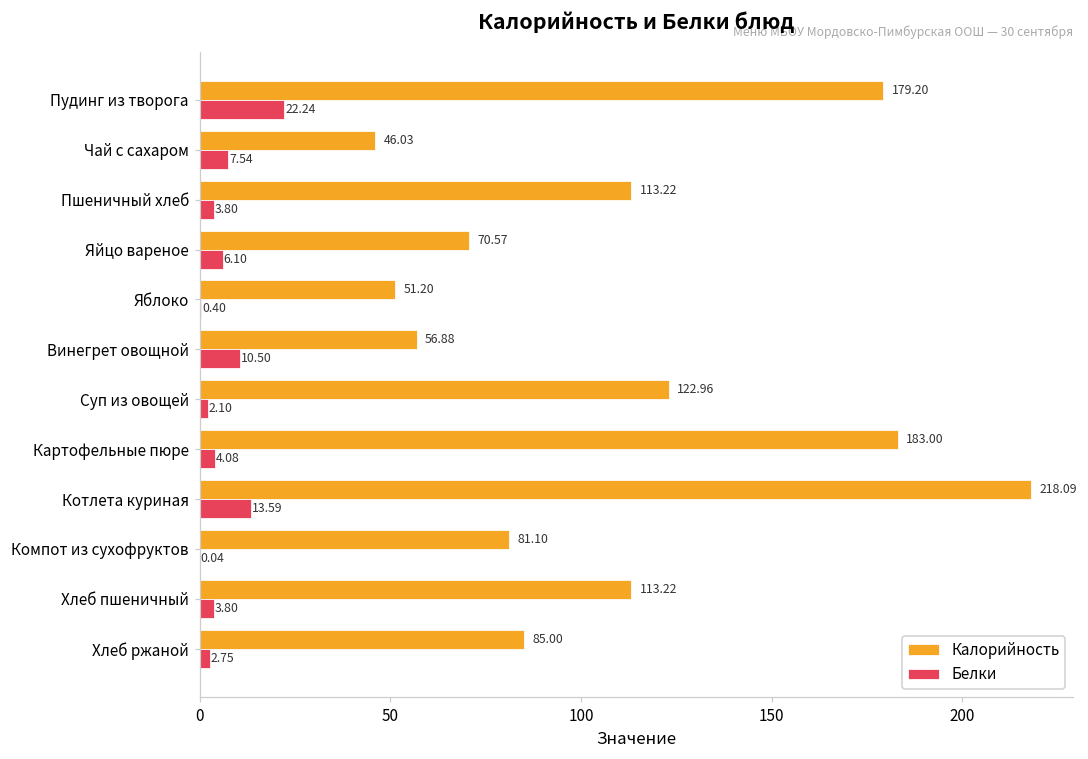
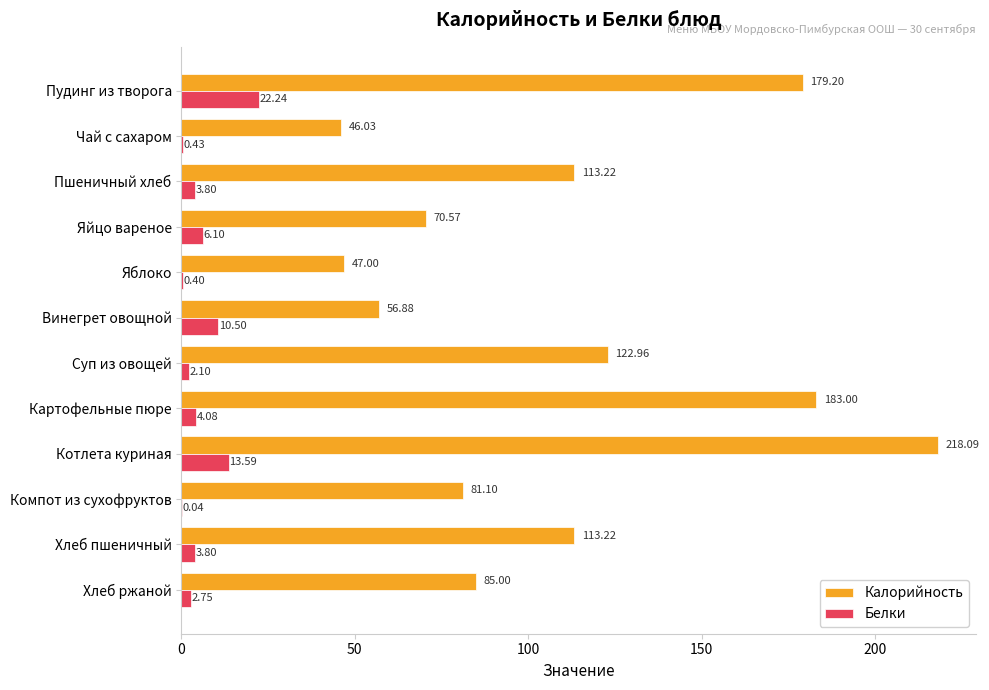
Белки, Чай с сахаром: 7.54 -> 0.43
Калорийность, Яблоко: 51.20 -> 47.00
